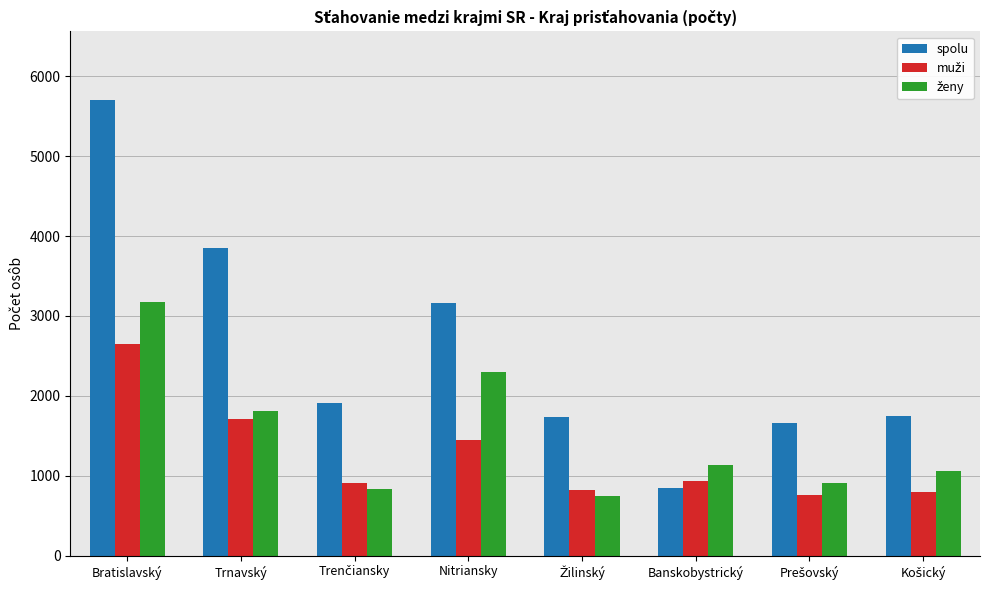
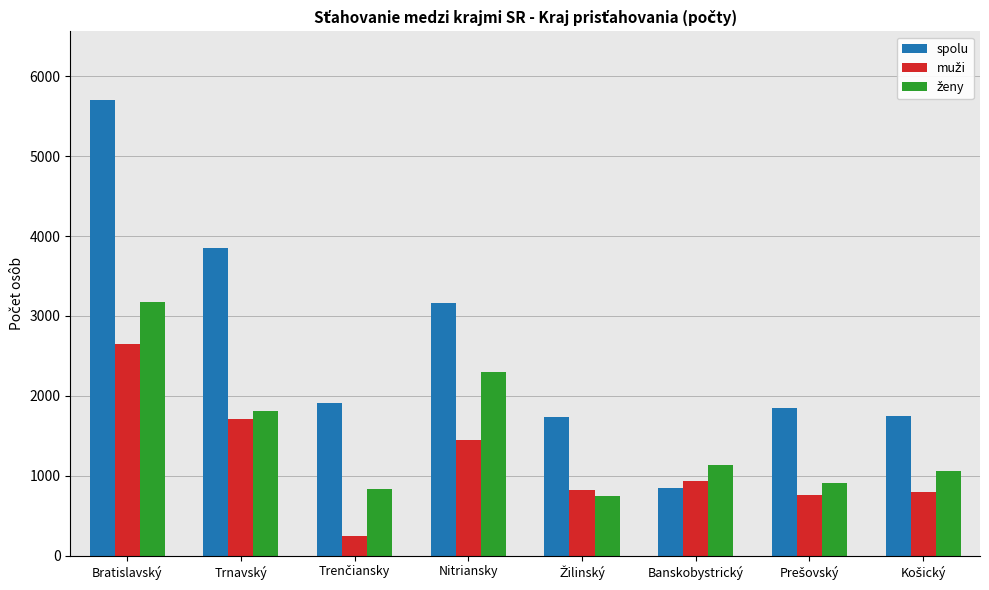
muži, Trenčiansky: 900 -> 200
spolu, Prešovský: 1700 -> 1900
